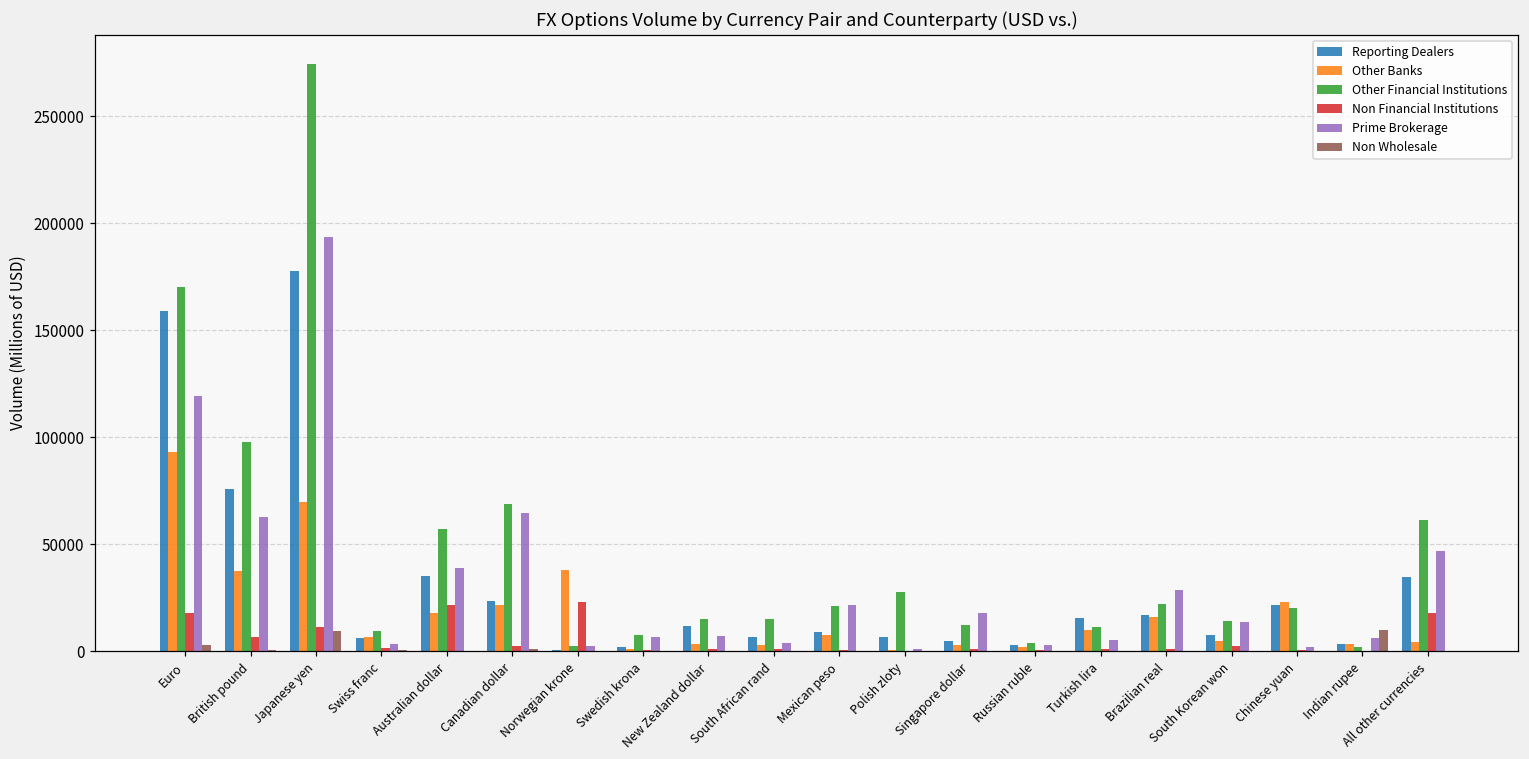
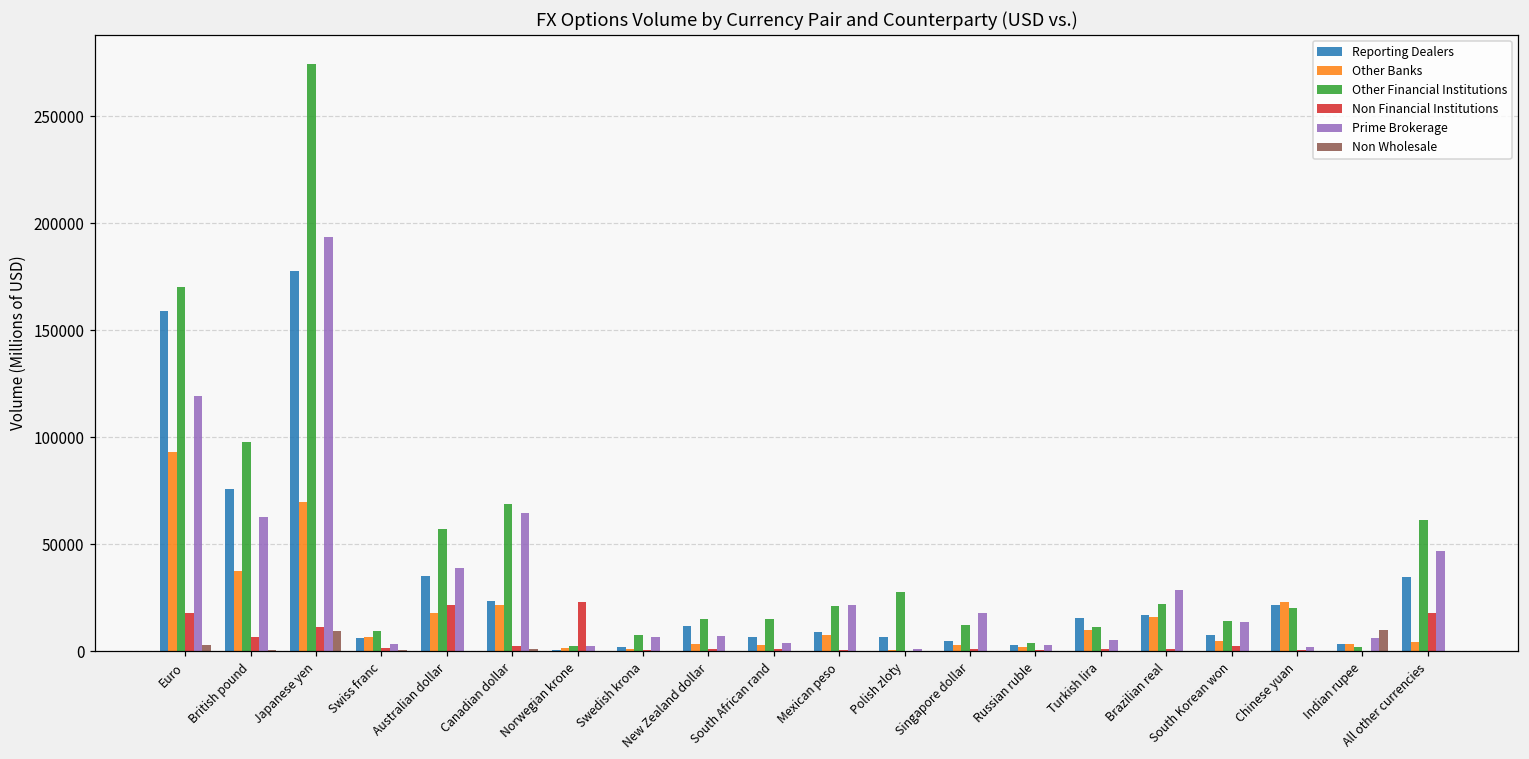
Other Banks, Norwegian krone: 38000 -> 1000
